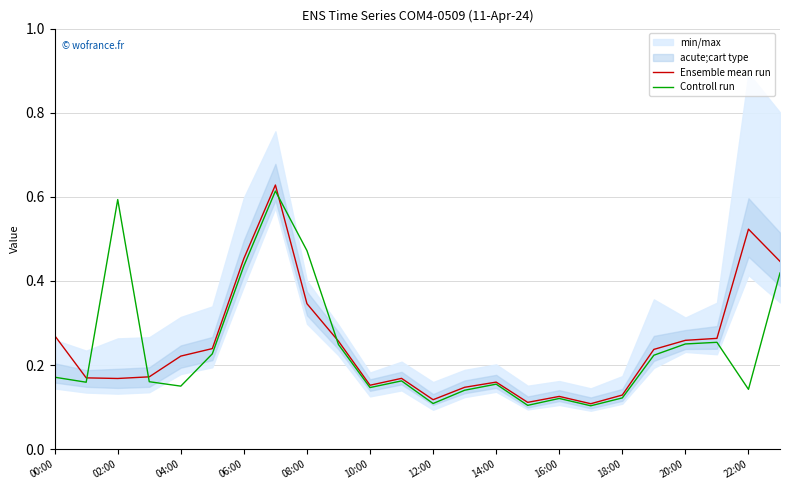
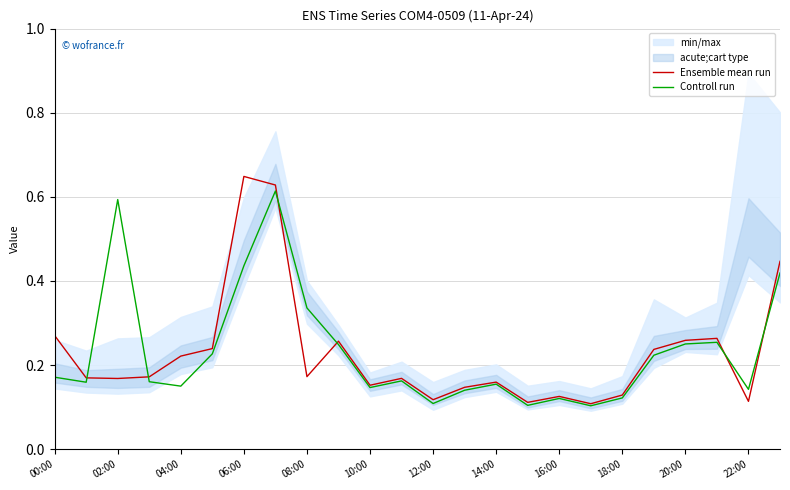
Ensemble mean run, 06:00: 0.45 -> 0.65
Ensemble mean run, 08:00: 0.35 -> 0.17
Controll run, 08:00: 0.47 -> 0.34
Ensemble mean run, 22:00: 0.52 -> 0.11
